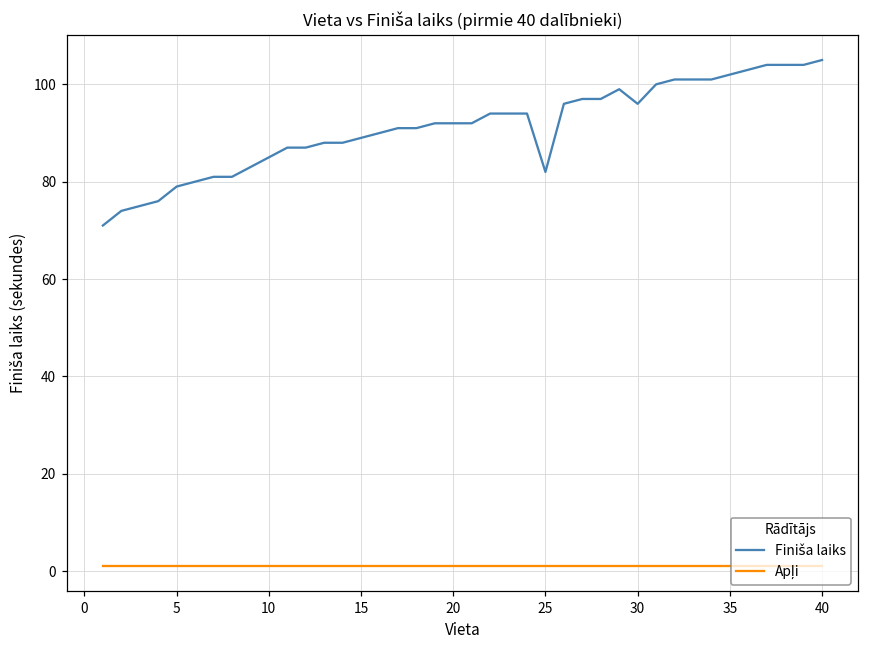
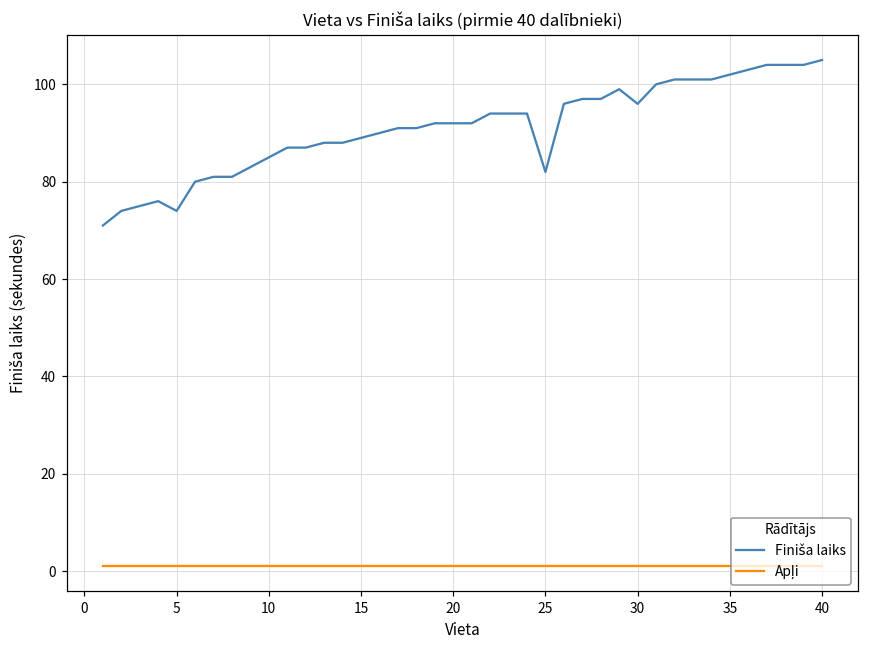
Finiša laiks, 5: 79 -> 74
